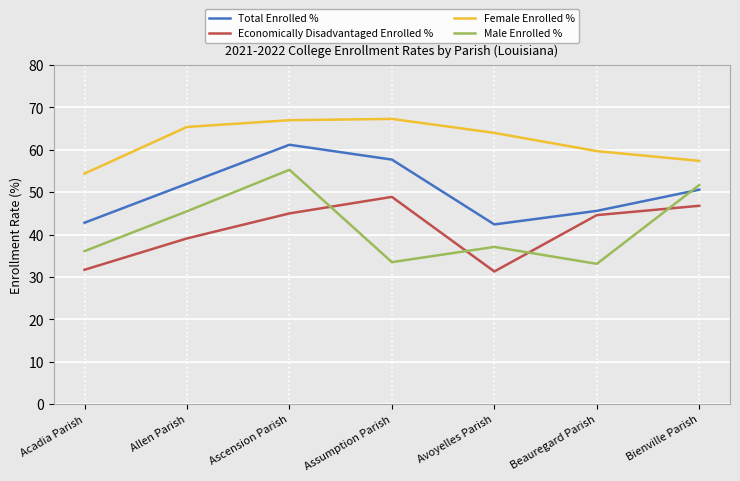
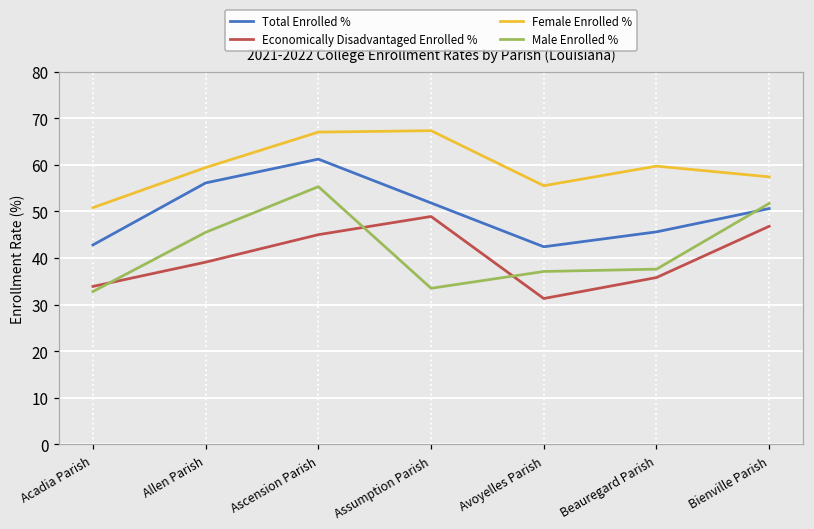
Economically Disadvantaged Enrolled %, Acadia Parish: 32 -> 34
Female Enrolled %, Acadia Parish: 54 -> 51
Male Enrolled %, Acadia Parish: 36 -> 33
Total Enrolled %, Allen Parish: 52 -> 56
Female Enrolled %, Allen Parish: 65 -> 59
Total Enrolled %, Assumption Parish: 58 -> 52
Female Enrolled %, Avoyelles Parish: 64 -> 56
Economically Disadvantaged Enrolled %, Beauregard Parish: 45 -> 36
Male Enrolled %, Beauregard Parish: 33 -> 38
